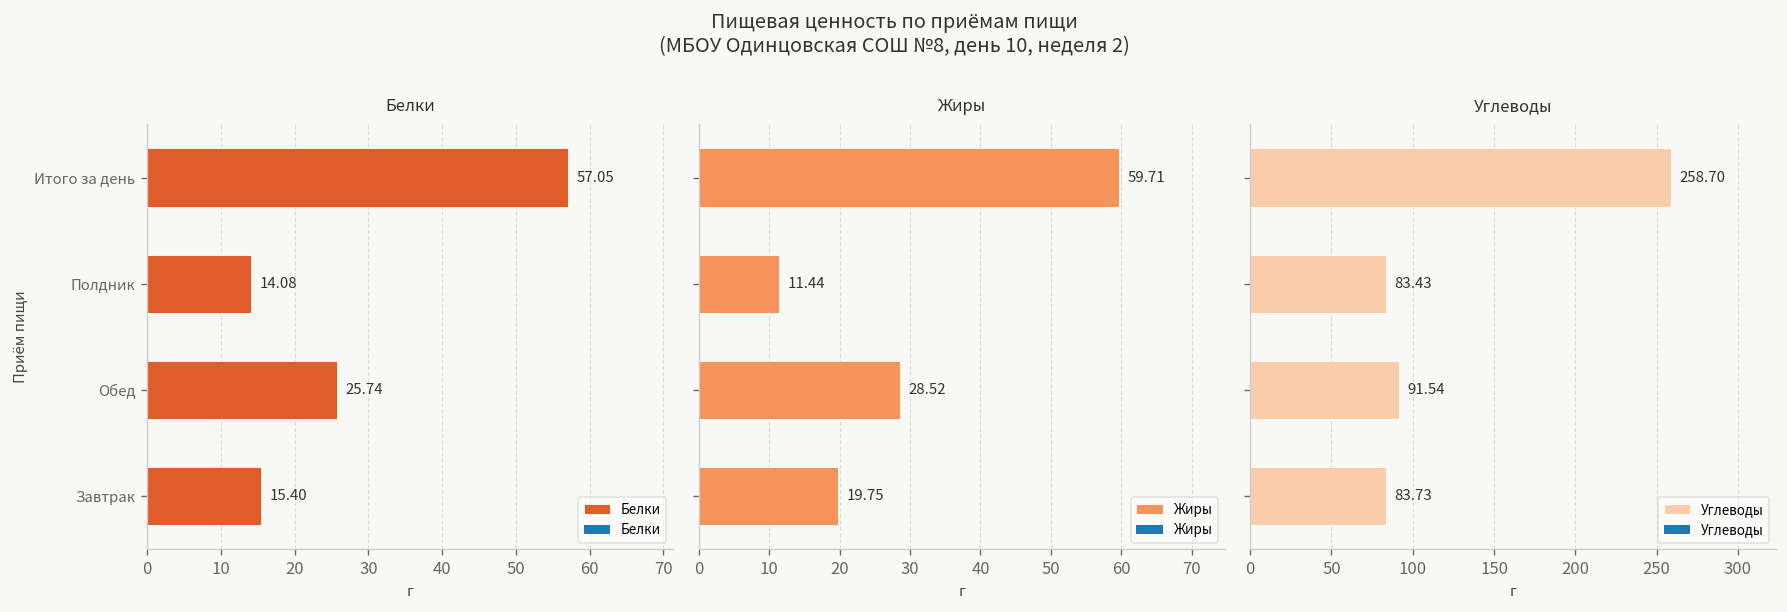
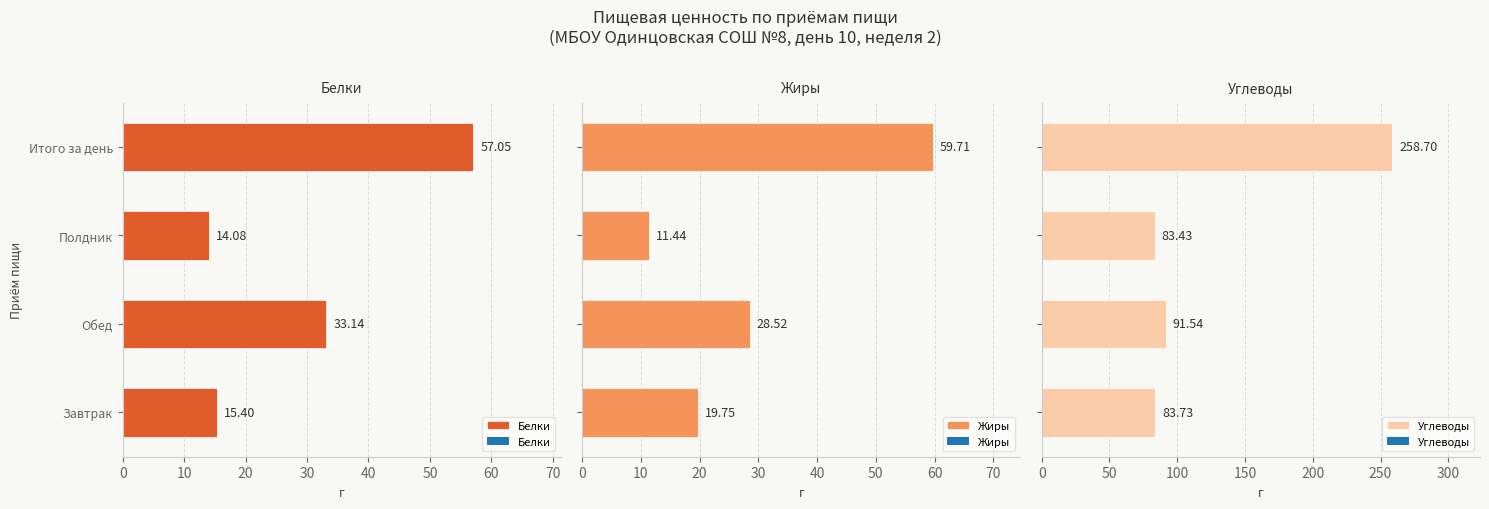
Белки, Обед: 25.74 -> 33.14
